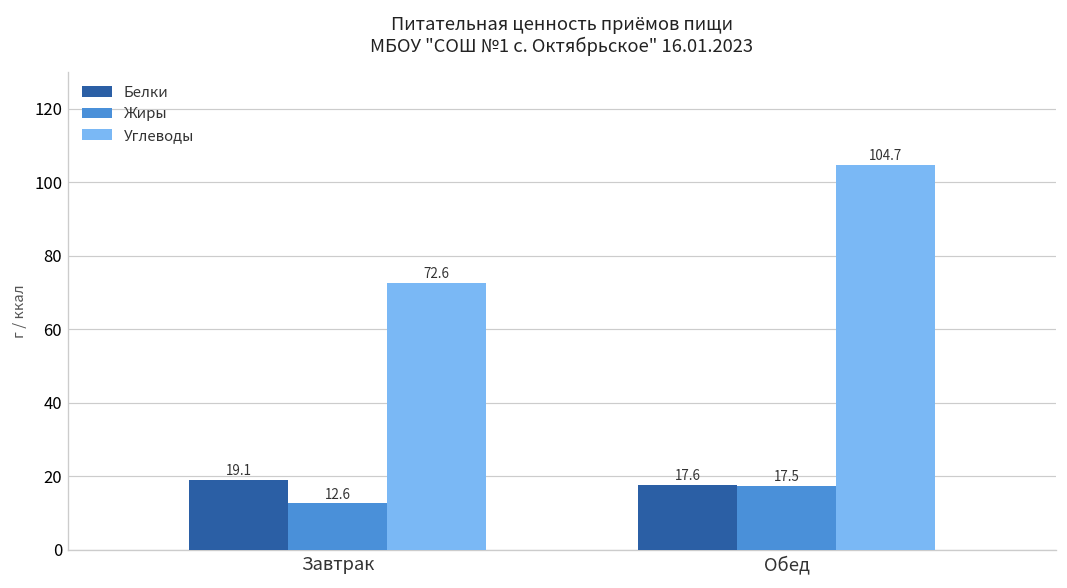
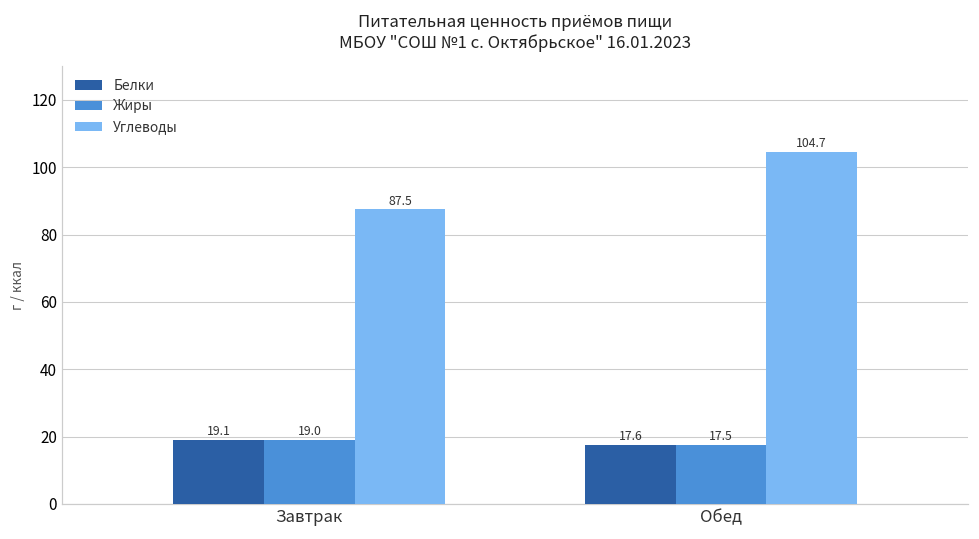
Жиры, Завтрак: 12.6 -> 19.0
Углеводы, Завтрак: 72.6 -> 87.5
